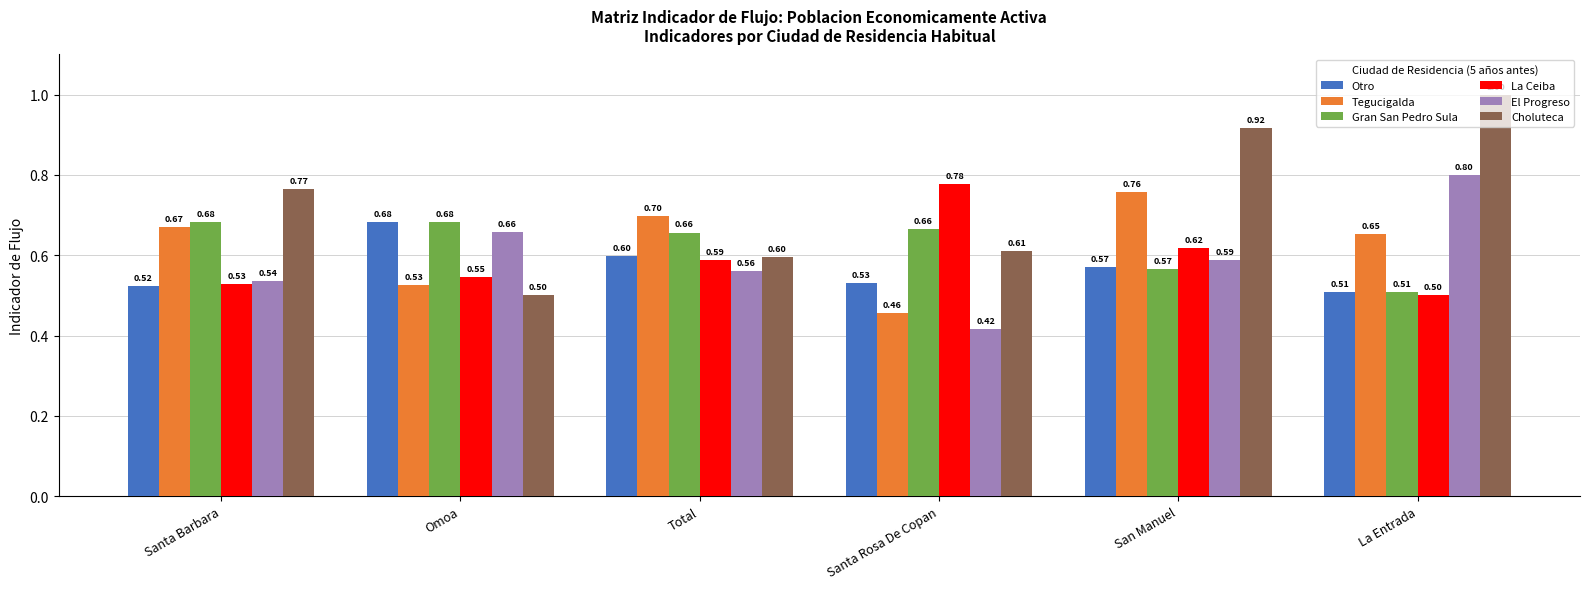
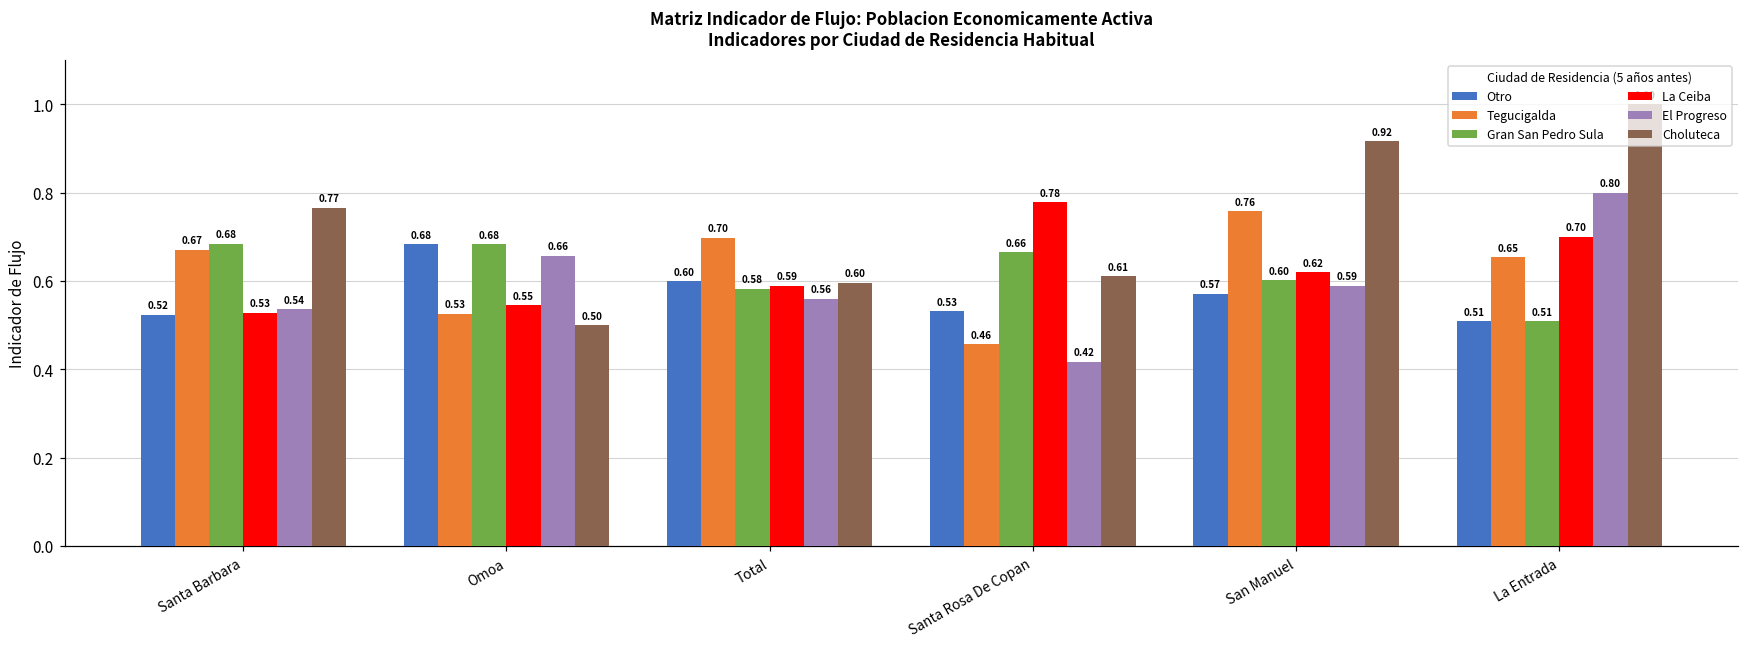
Gran San Pedro Sula, Total: 0.66 -> 0.58
Gran San Pedro Sula, San Manuel: 0.57 -> 0.60
La Ceiba, La Entrada: 0.50 -> 0.70
